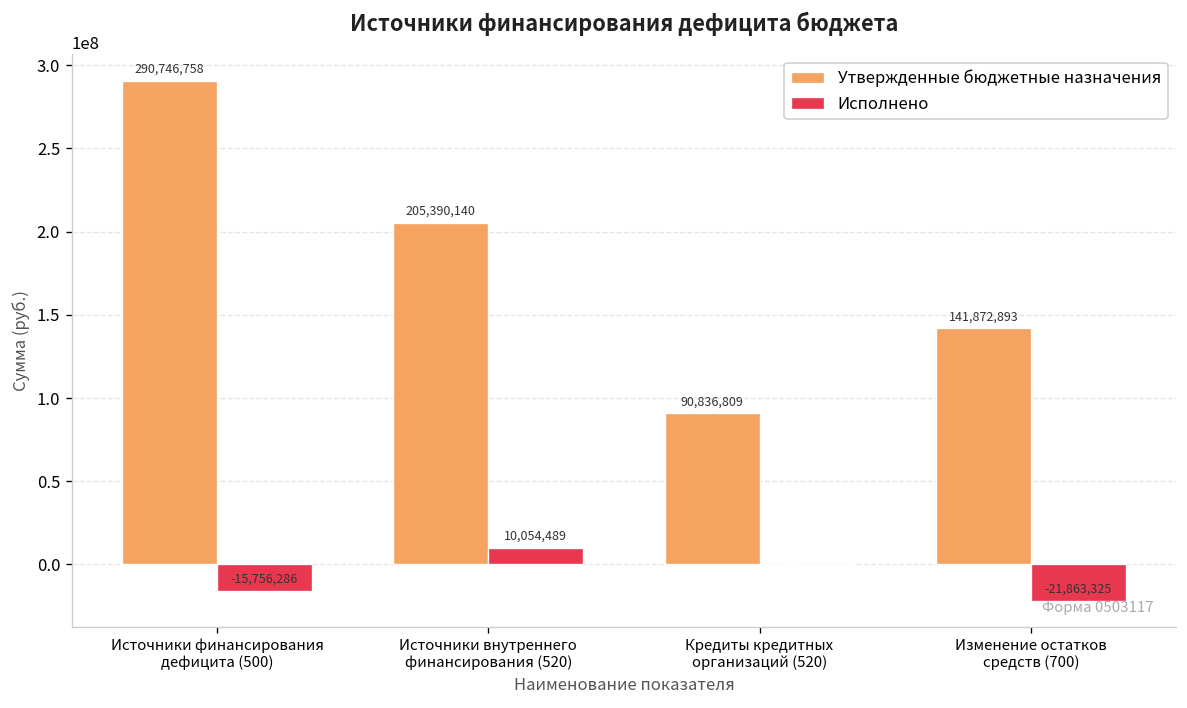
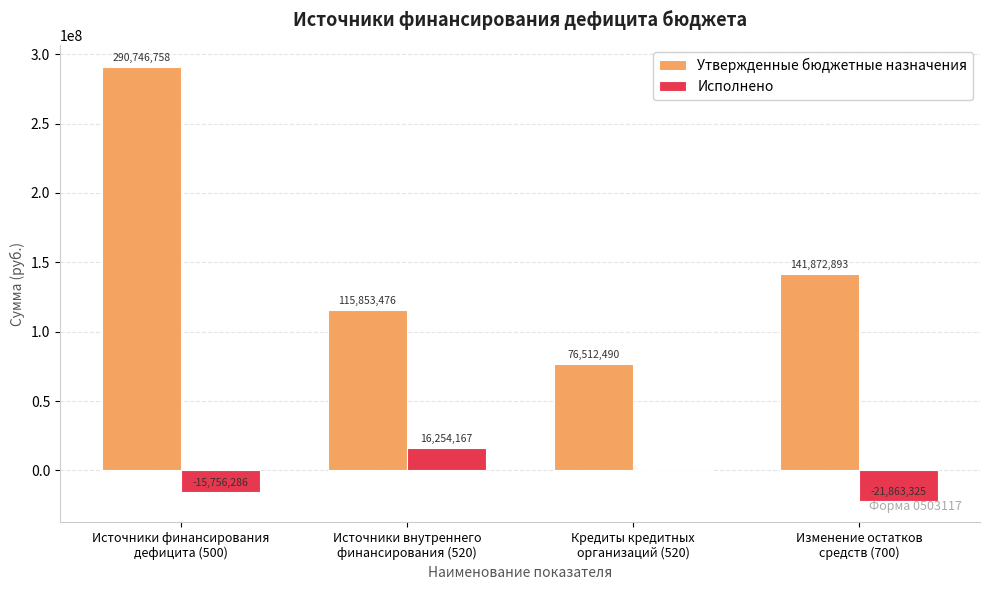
Утвержденные бюджетные назначения, Источники внутреннего финансирования (520): 205,390,140 -> 115,853,476
Исполнено, Источники внутреннего финансирования (520): 10,054,489 -> 16,254,167
Утвержденные бюджетные назначения, Кредиты кредитных организаций (520): 90,836,809 -> 76,512,490
